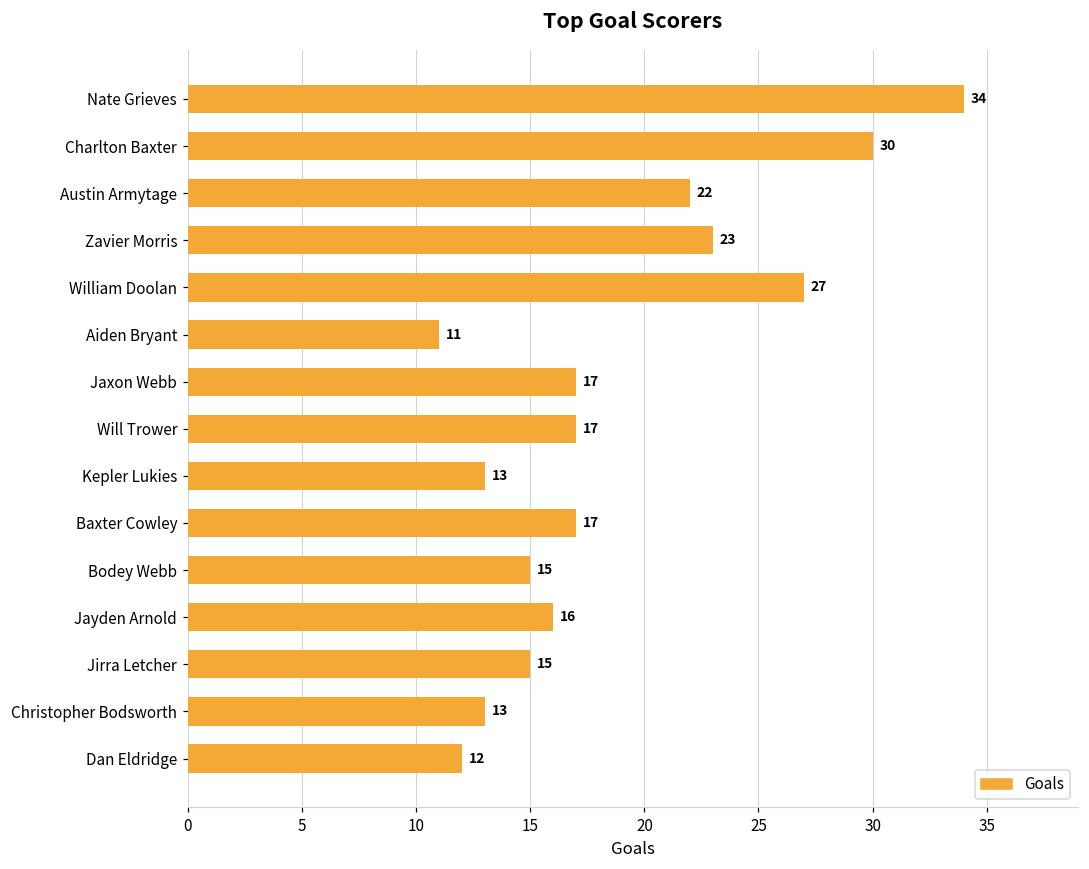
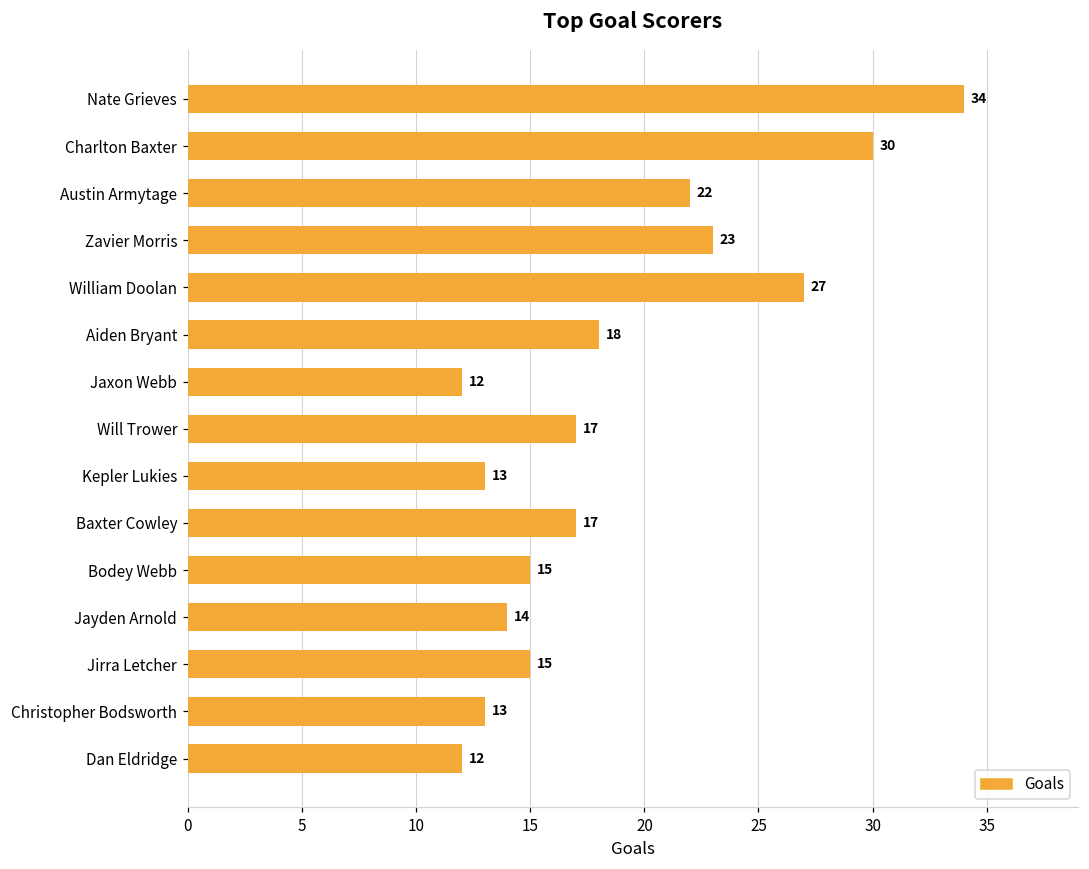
Aiden Bryant: 11 -> 18
Jaxon Webb: 17 -> 12
Jayden Arnold: 16 -> 14
